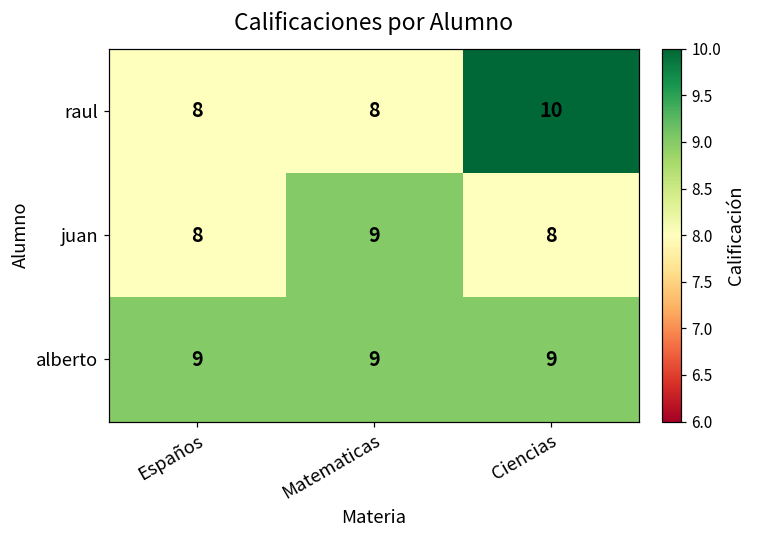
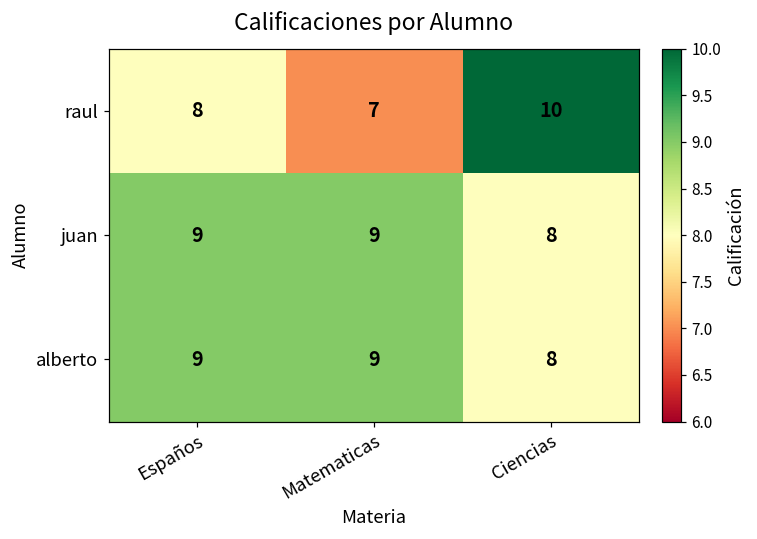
raul, Matematicas: 8 -> 7
juan, Españos: 8 -> 9
alberto, Ciencias: 9 -> 8
